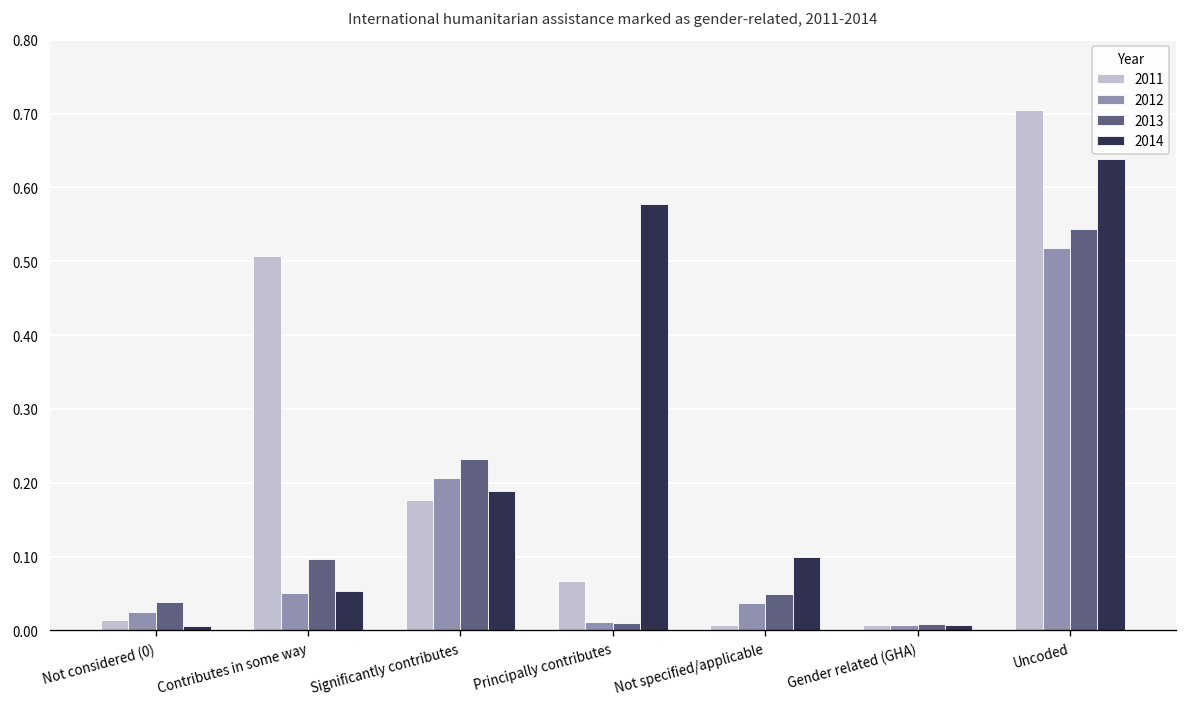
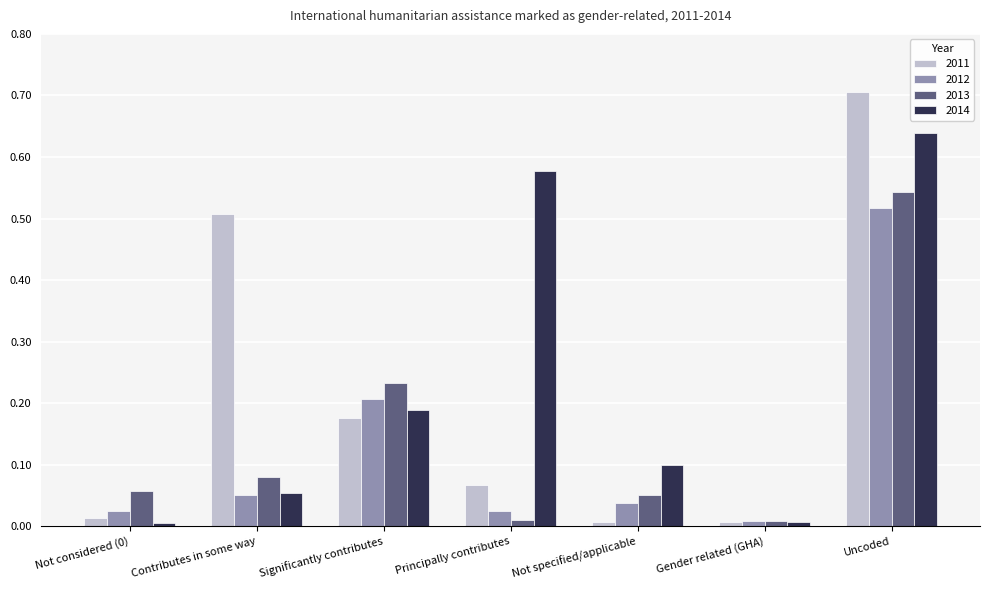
2013, Not considered (0): 0.04 -> 0.06
2013, Contributes in some way: 0.10 -> 0.08
2012, Principally contributes: 0.01 -> 0.02
